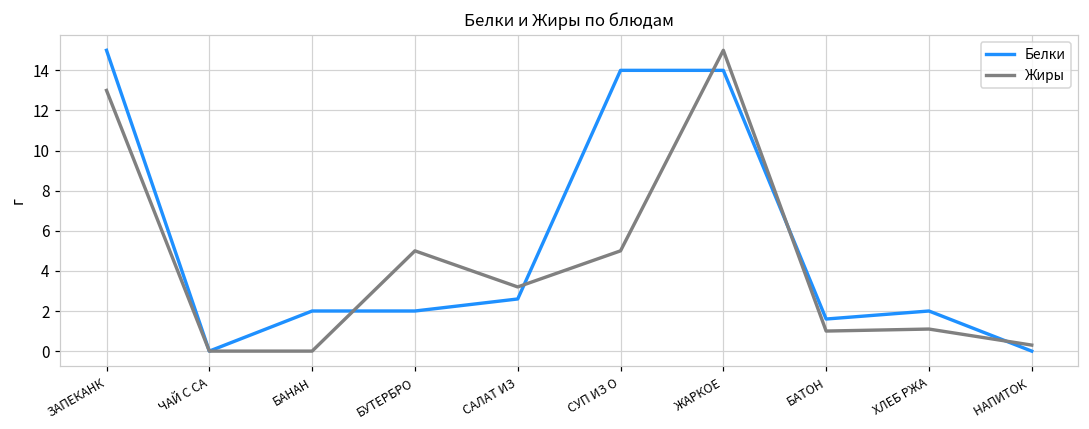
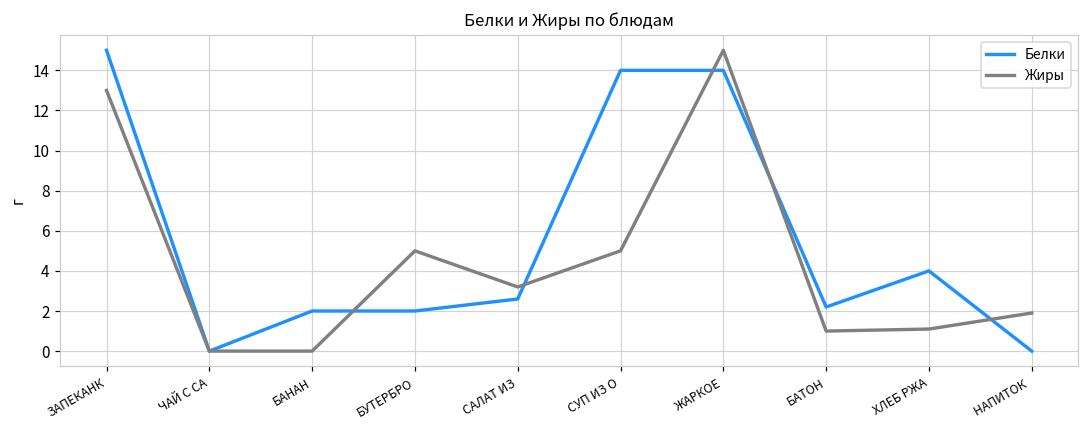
Белки, БАТОН: 1.6 -> 2.2
Белки, ХЛЕБ РЖА: 2 -> 4
Жиры, НАПИТОК: 0.3 -> 1.9
